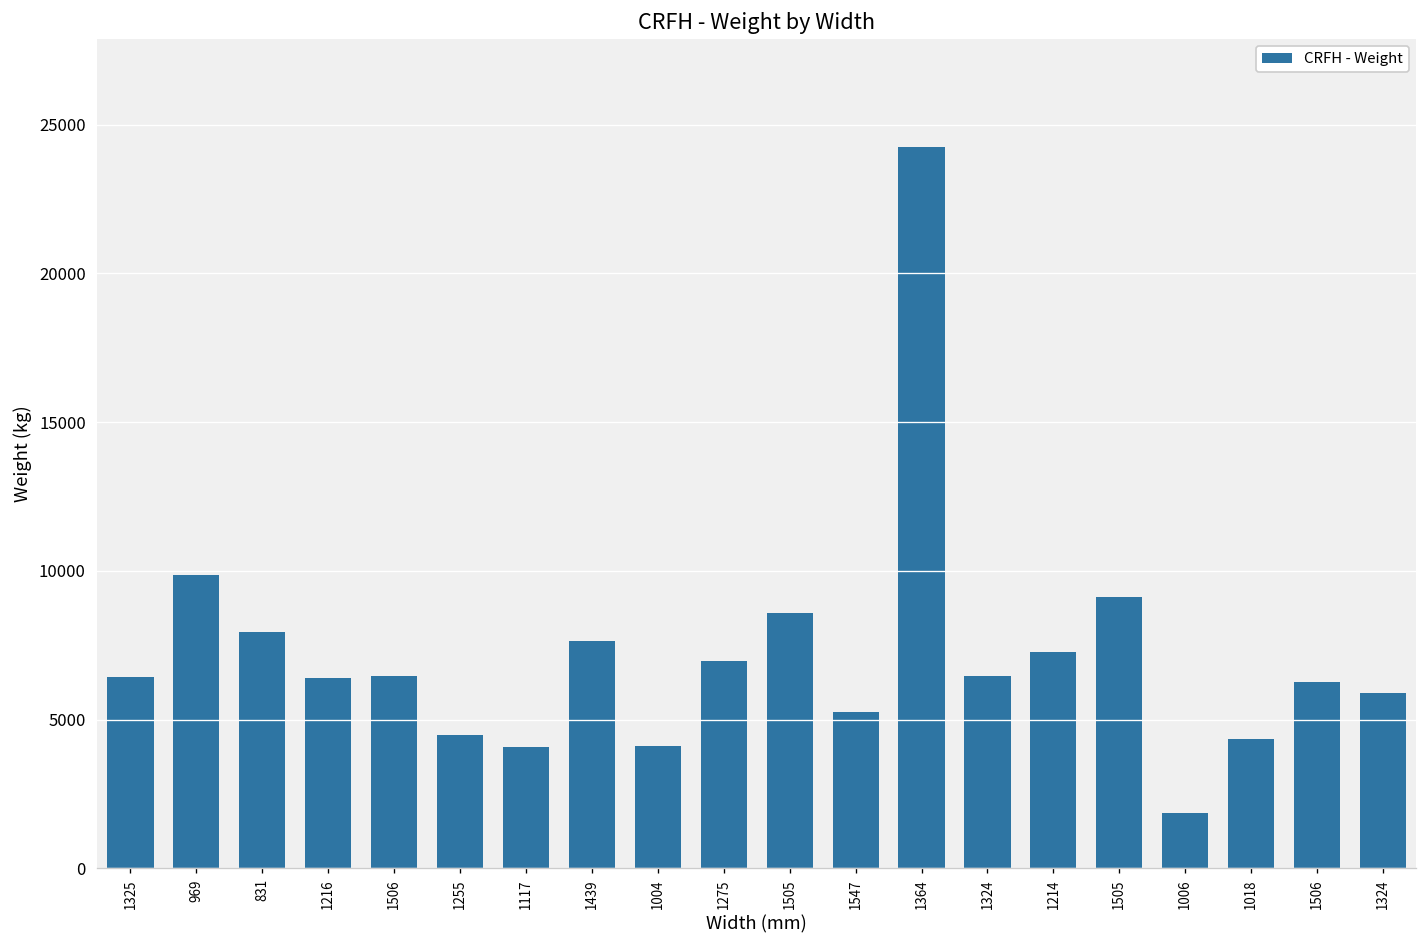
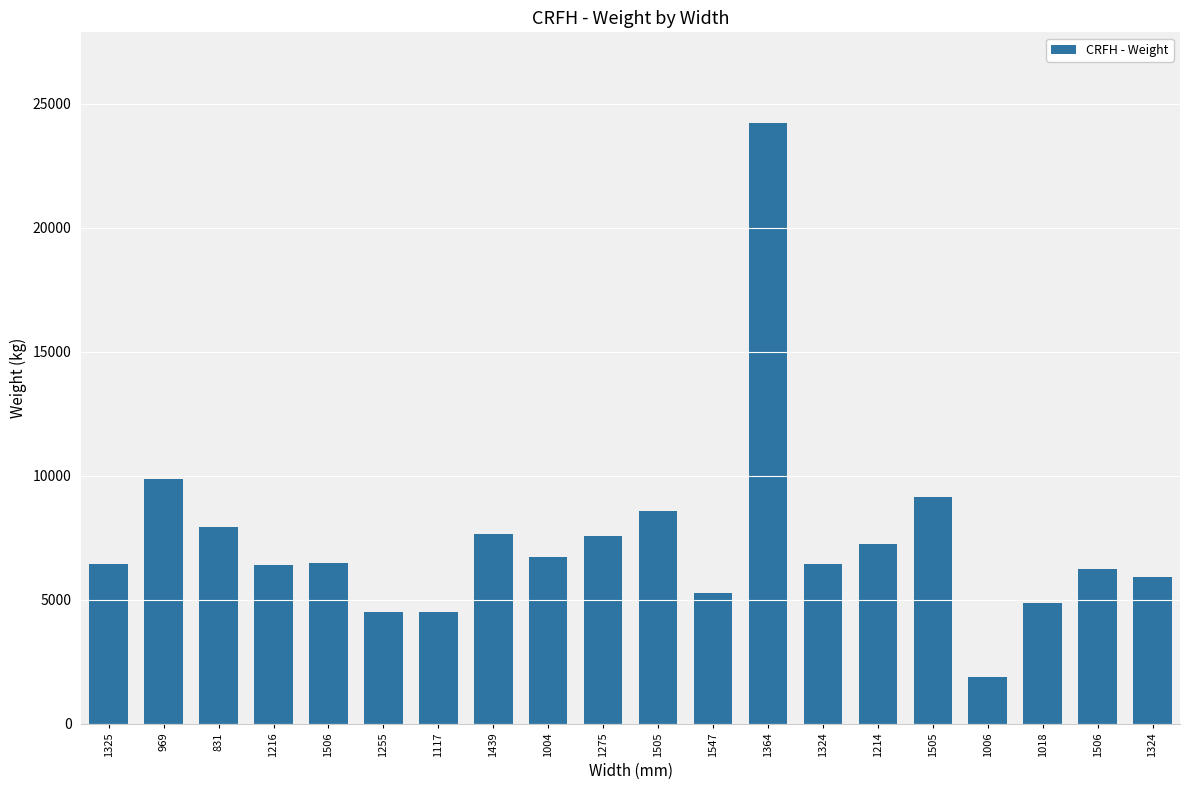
1117: 4100 -> 4500
1004: 4100 -> 6700
1275: 7000 -> 7600
1018: 4300 -> 4900
